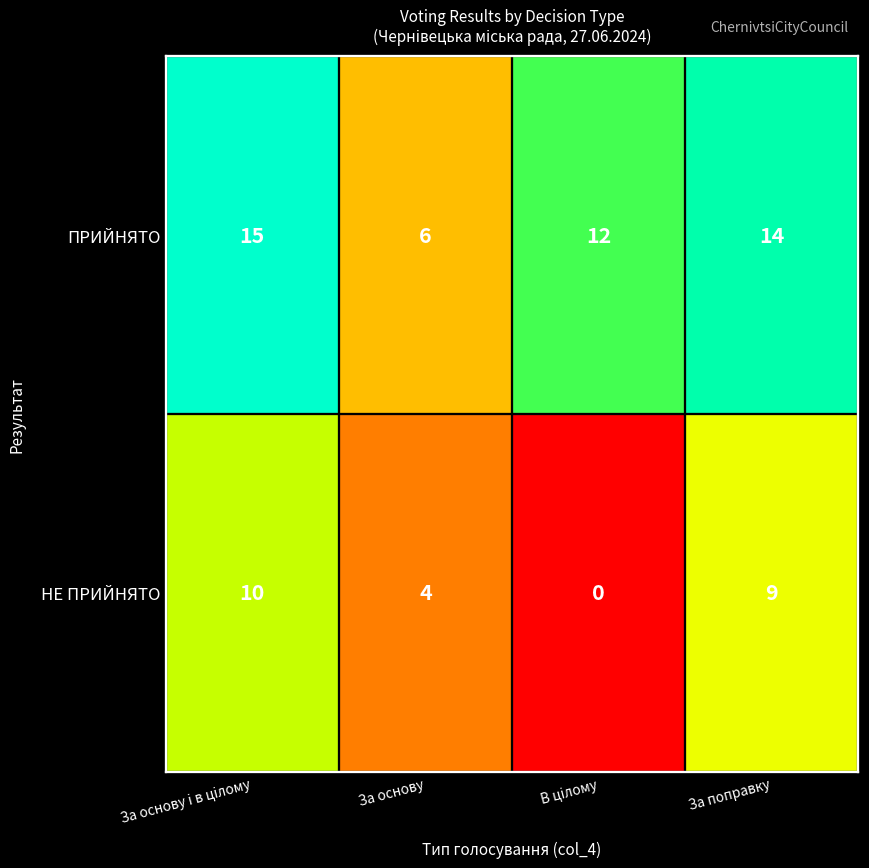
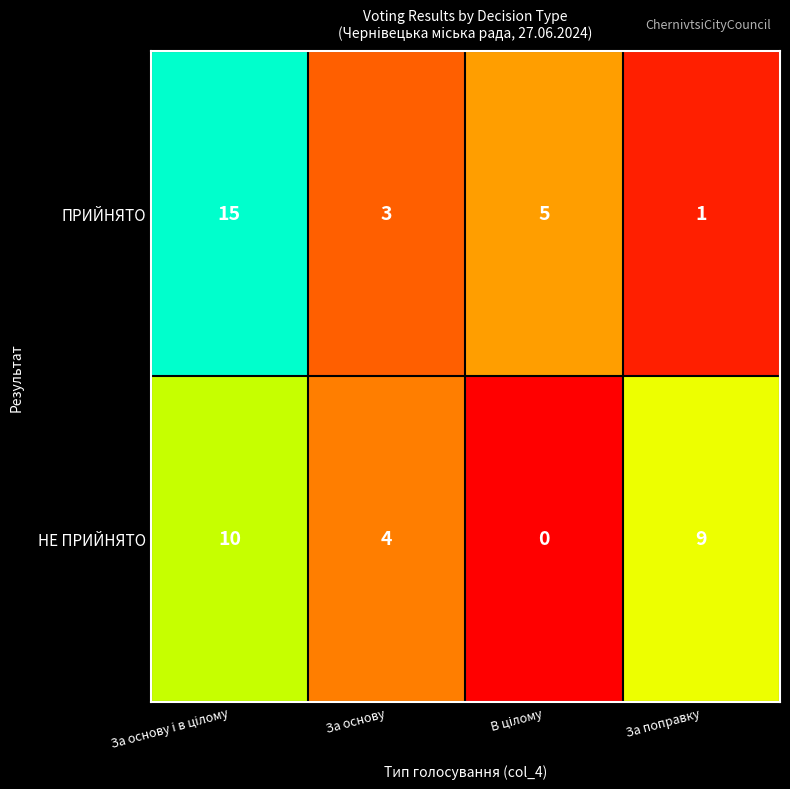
ПРИЙНЯТО, За основу: 6 -> 3
ПРИЙНЯТО, В цілому: 12 -> 5
ПРИЙНЯТО, За поправку: 14 -> 1
